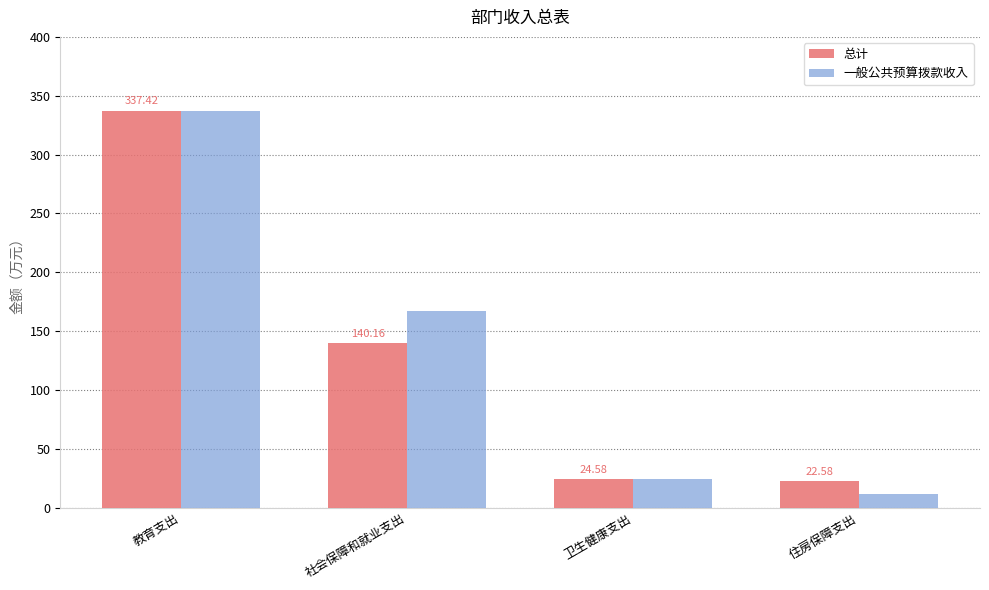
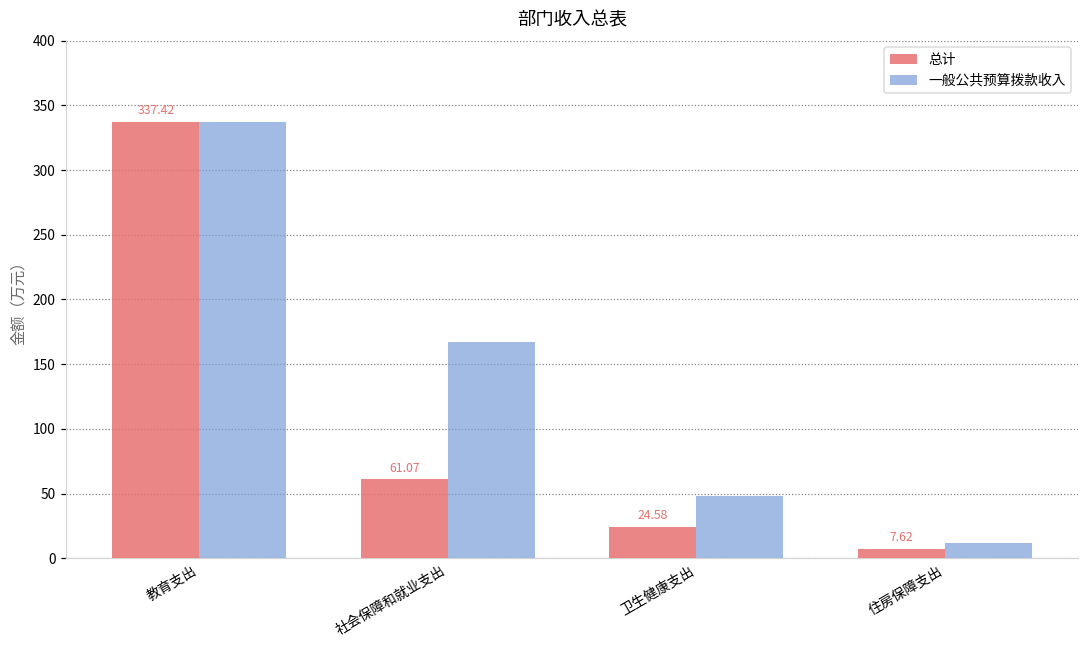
总计, 社会保障和就业支出: 140.16 -> 61.07
一般公共预算拨款收入, 卫生健康支出: 25 -> 49
总计, 住房保障支出: 22.58 -> 7.62
